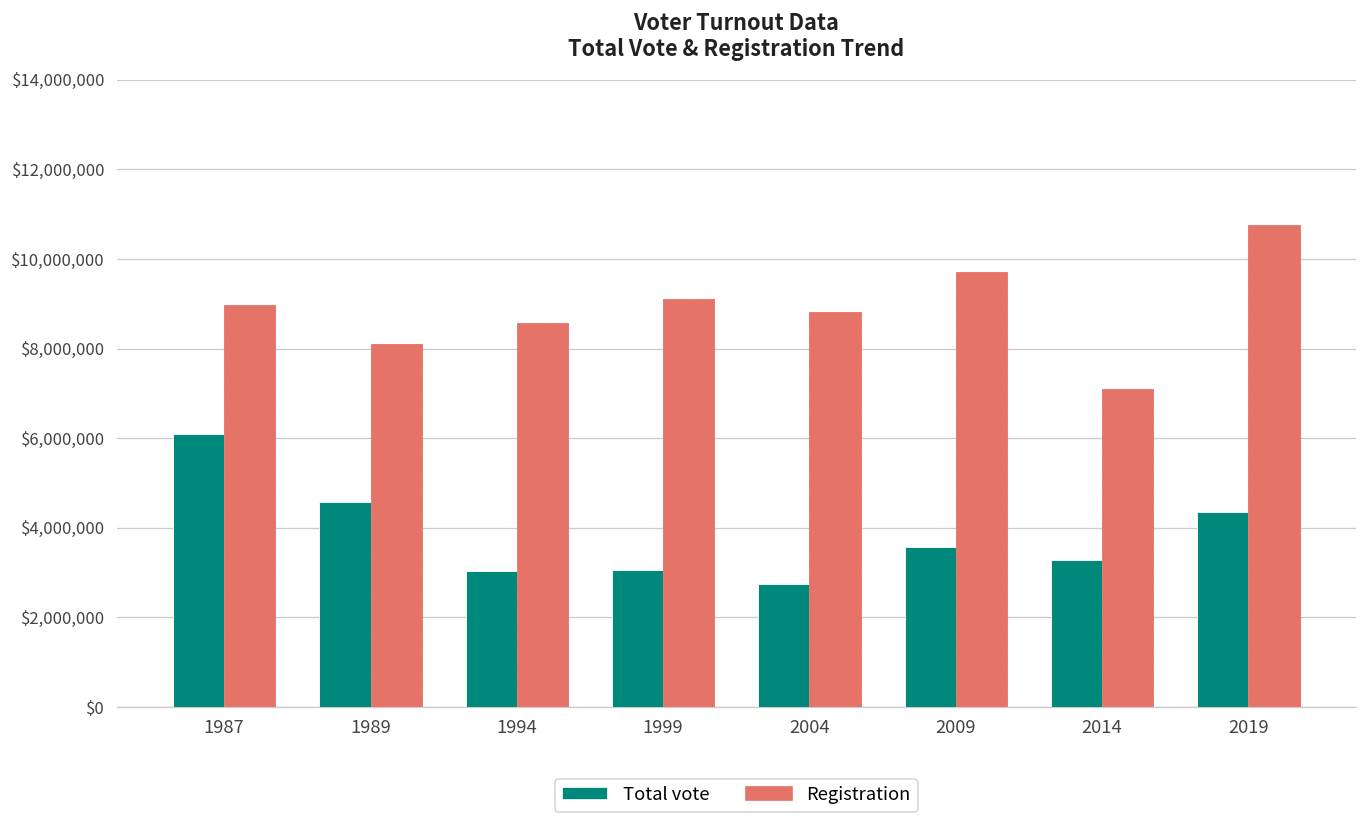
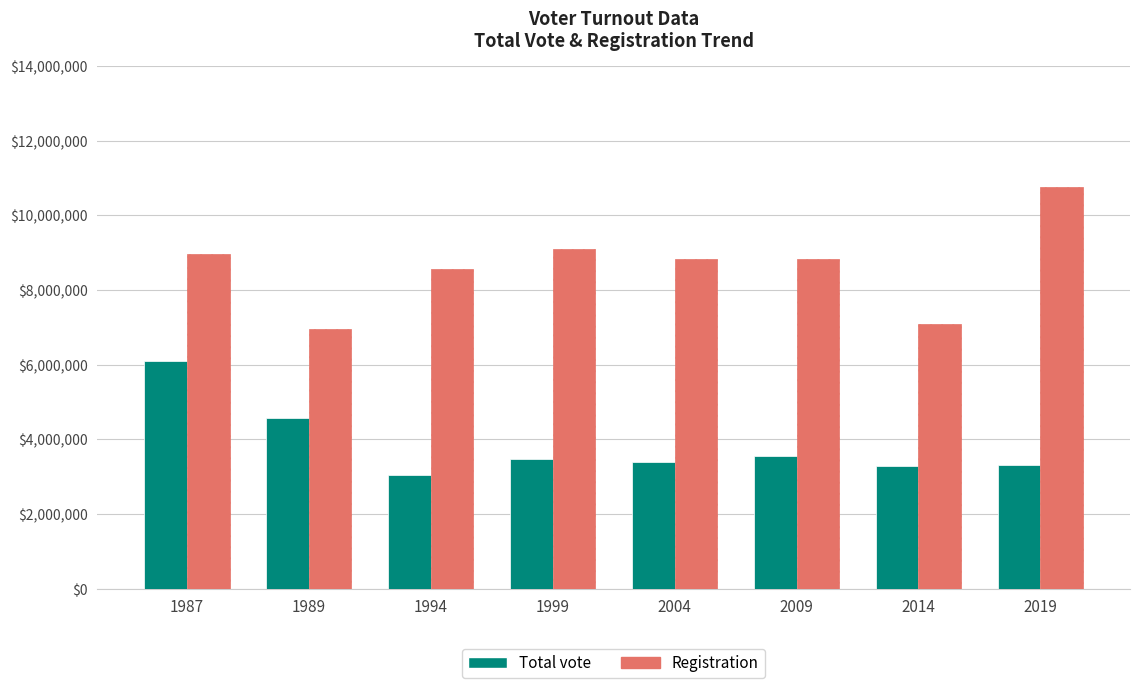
Registration, 1989: $8,100,000 -> $6,900,000
Total vote, 1999: $3,000,000 -> $3,500,000
Total vote, 2004: $2,700,000 -> $3,400,000
Registration, 2009: $9,700,000 -> $8,800,000
Total vote, 2019: $4,300,000 -> $3,300,000
